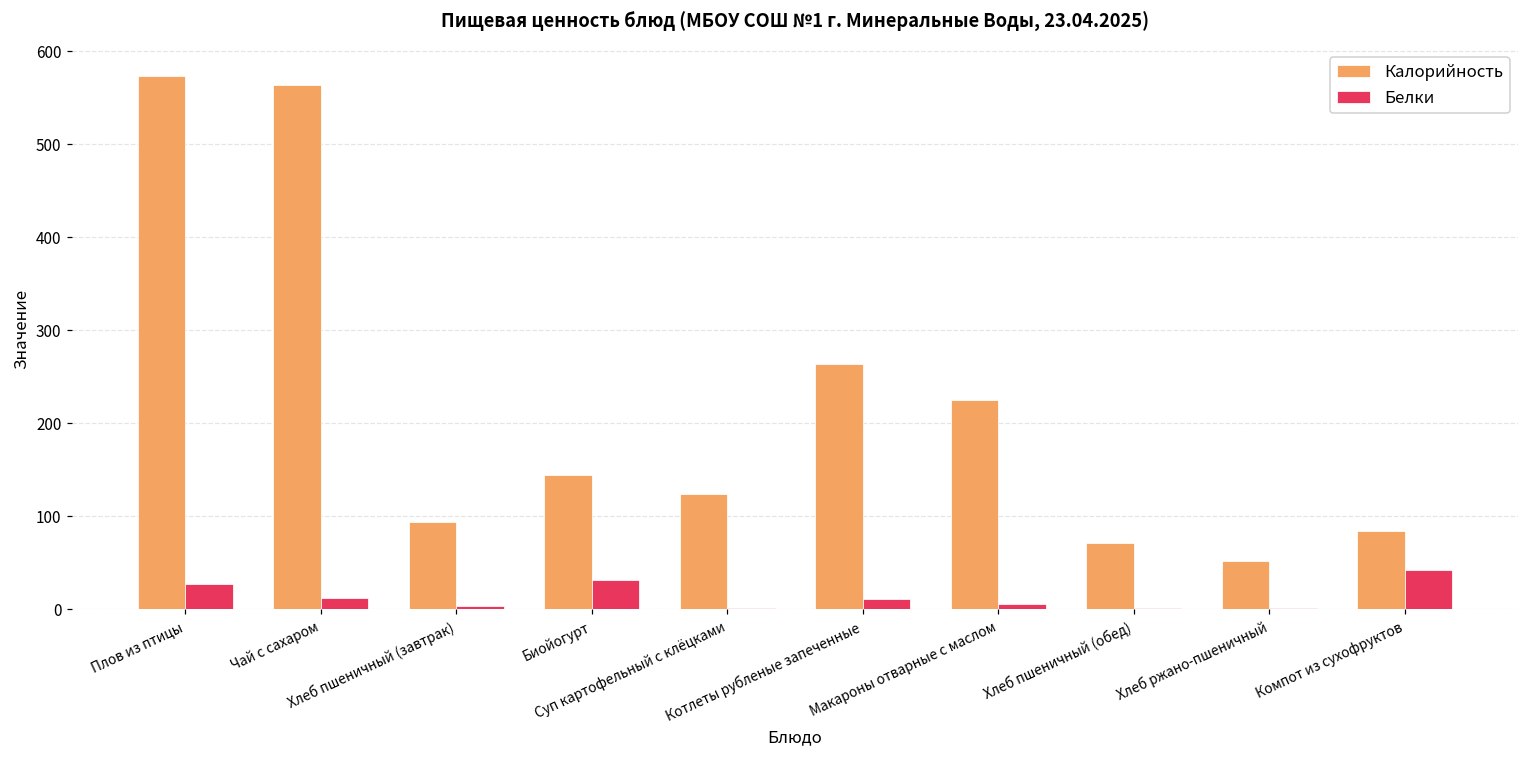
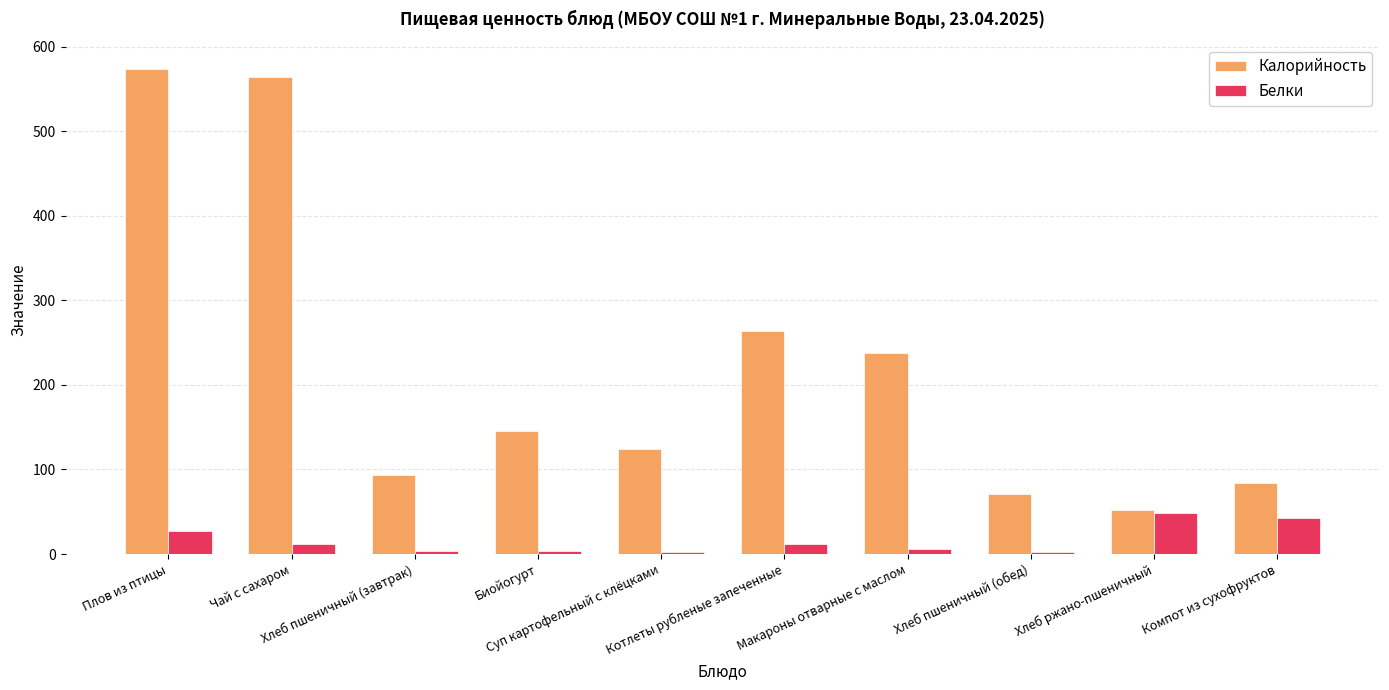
Белки, Биойогурт: 30 -> 0
Калорийность, Макароны отварные с маслом: 230 -> 240
Белки, Хлеб ржано-пшеничный: 0 -> 50
